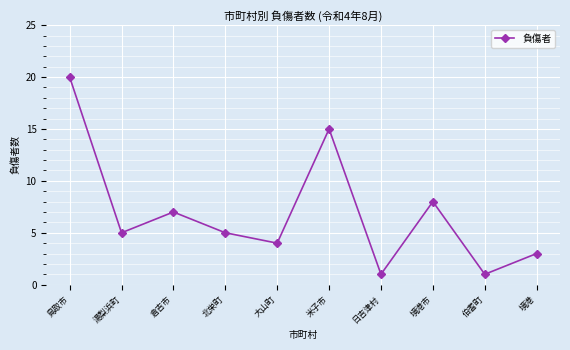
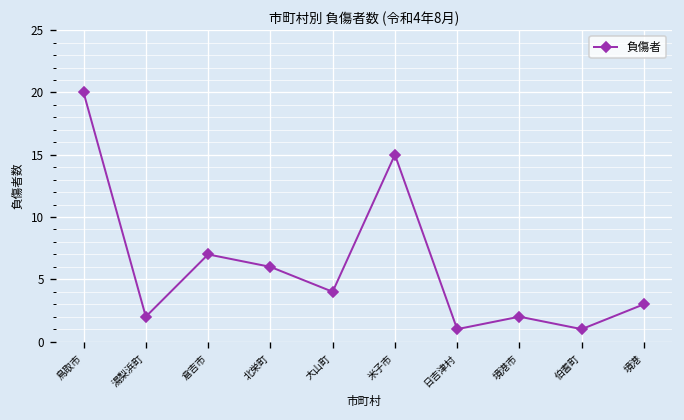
湯梨浜町: 5 -> 2
北栄町: 5 -> 6
境港市: 8 -> 2
